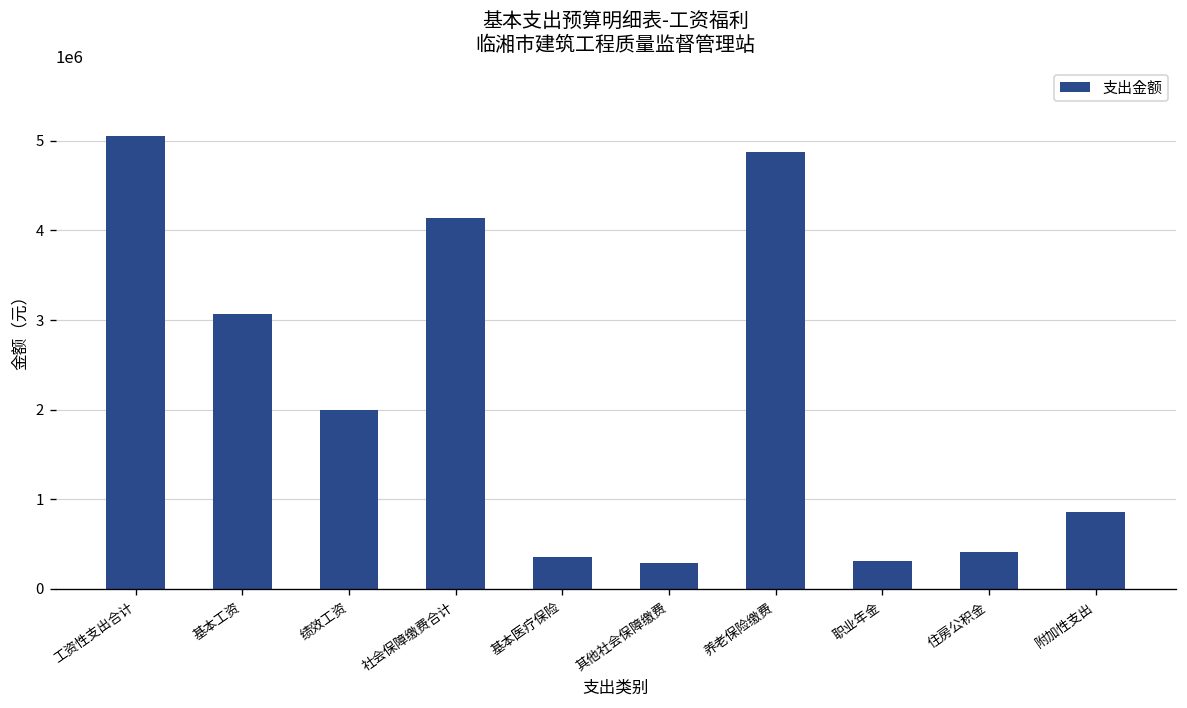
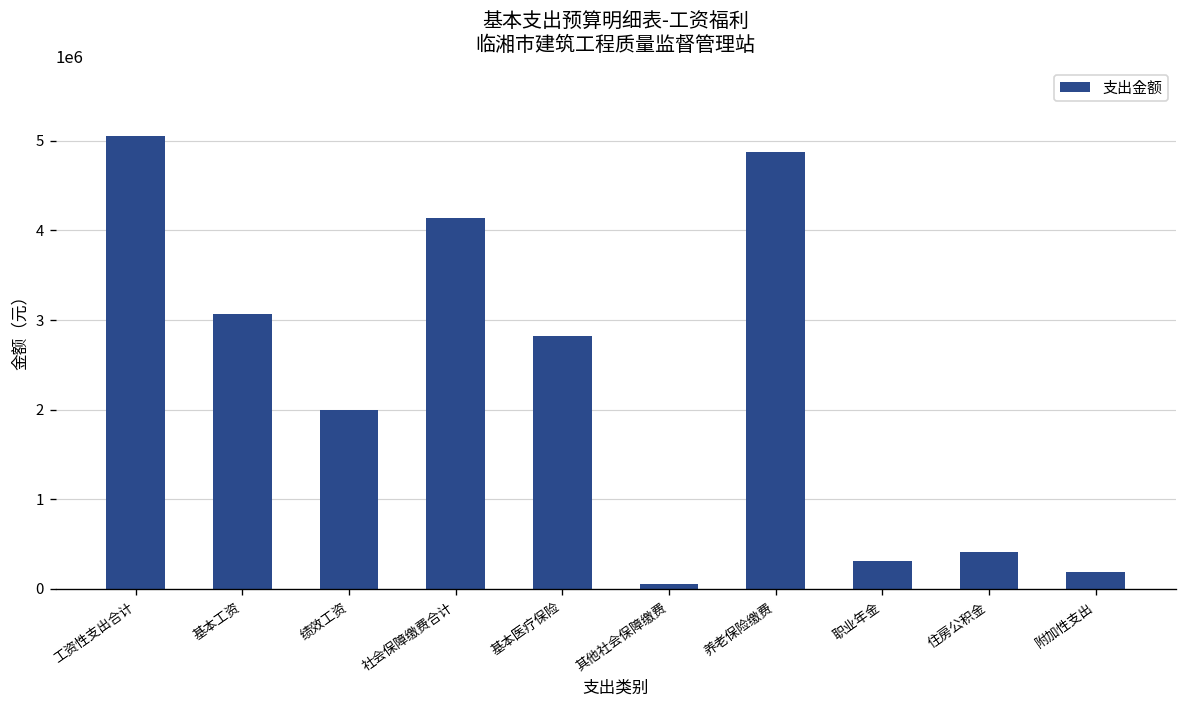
基本医疗保险: 400000 -> 2800000
其他社会保障缴费: 300000 -> 100000
附加性支出: 900000 -> 200000
